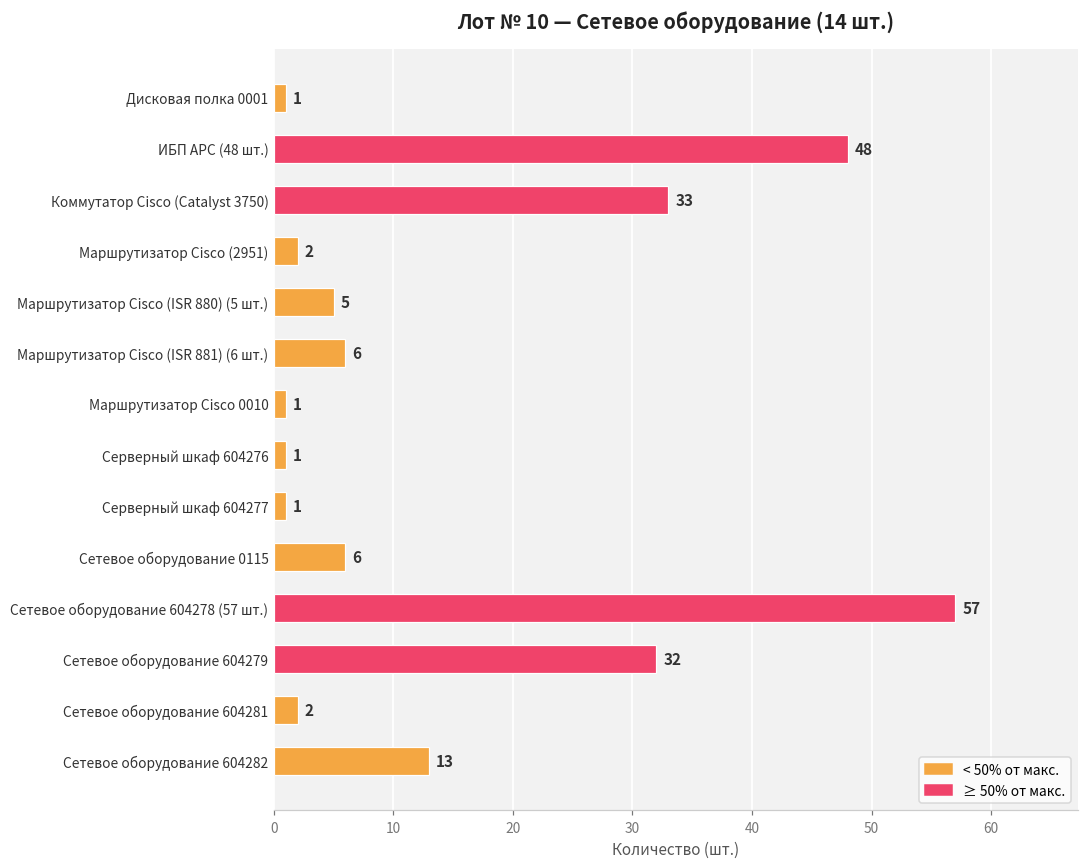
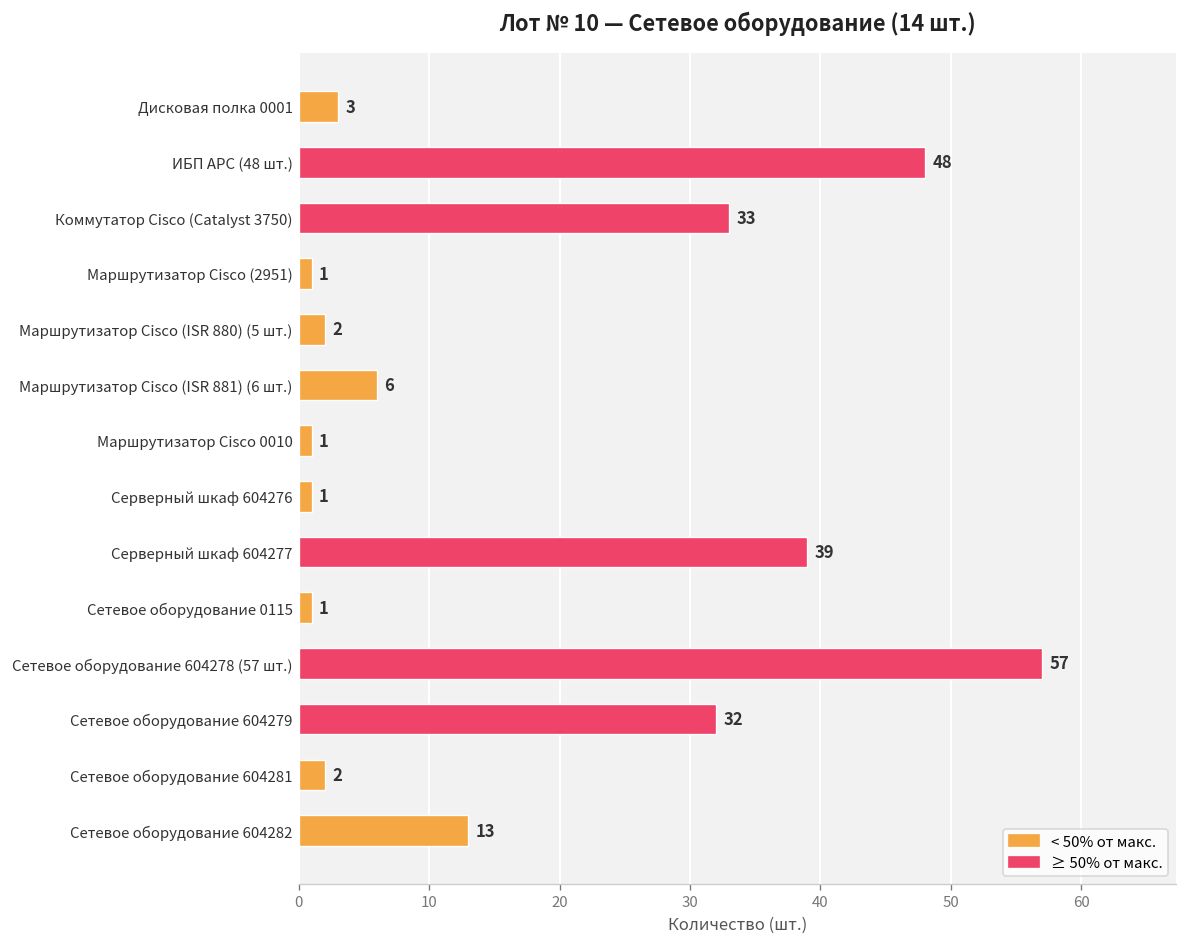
Дисковая полка 0001: 1 -> 3
Маршрутизатор Cisco (2951): 2 -> 1
Маршрутизатор Cisco (ISR 880) (5 шт.): 5 -> 2
Серверный шкаф 604277: 1 -> 39
Сетевое оборудование 0115: 6 -> 1
